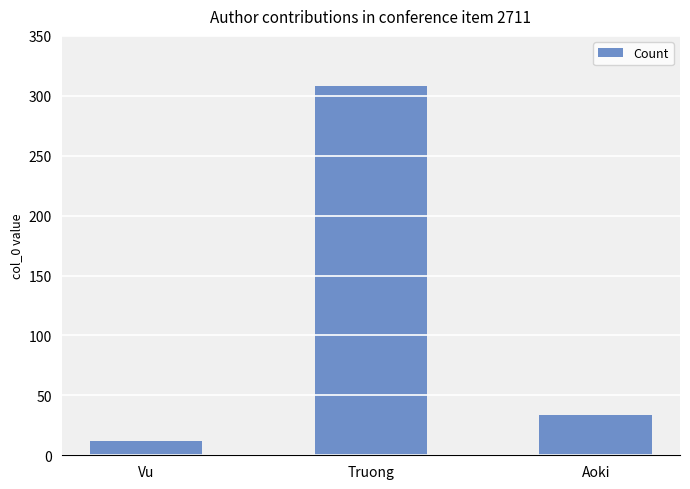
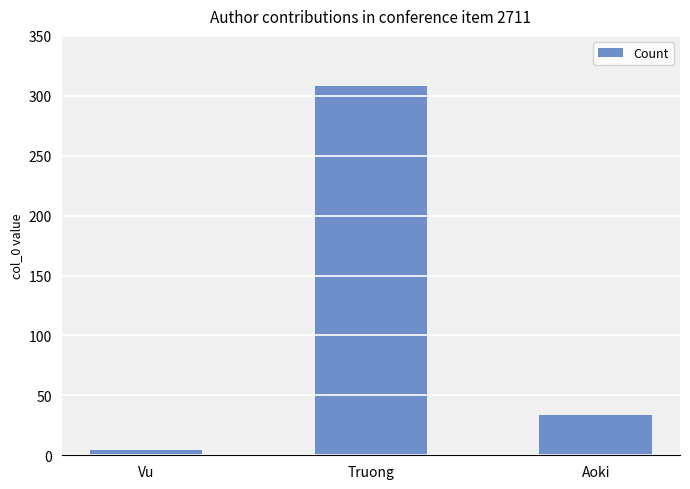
Vu: 12 -> 4
